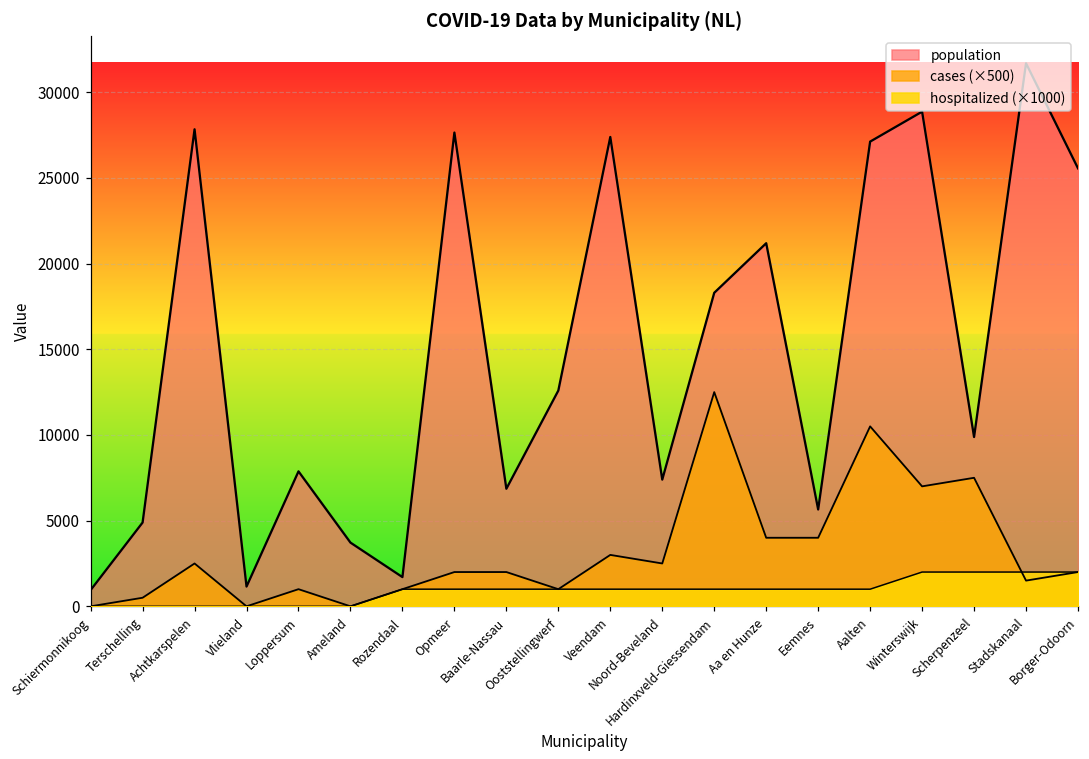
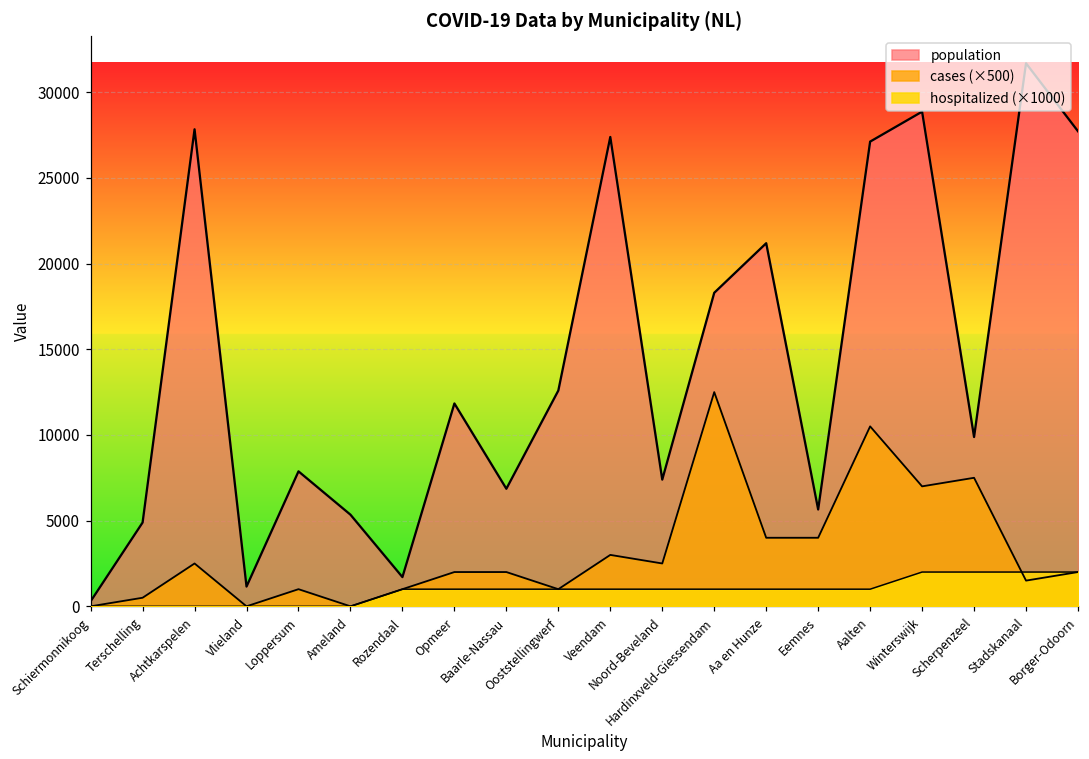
population, Schiermonnikoog: 900 -> 300
population, Ameland: 3700 -> 5300
population, Opmeer: 27600 -> 11800
population, Borger-Odoorn: 25600 -> 27700
